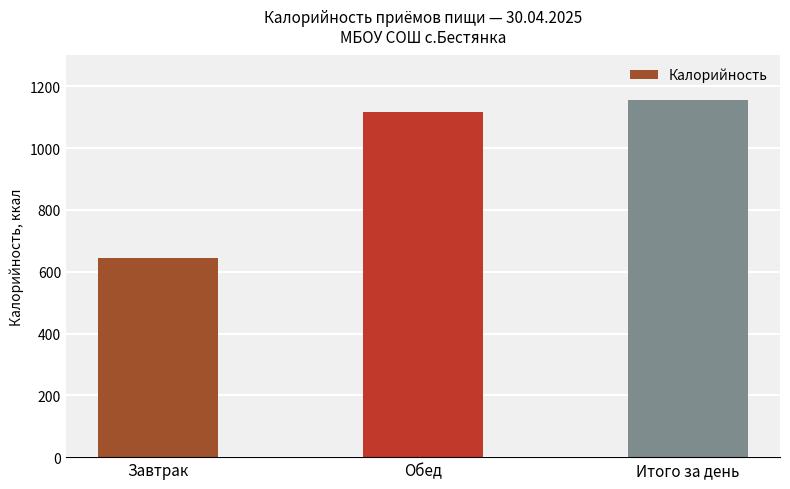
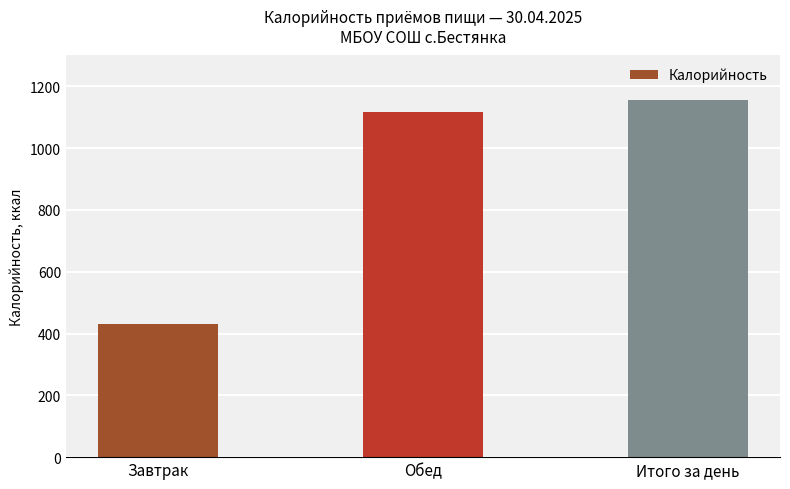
Завтрак: 640 -> 430
